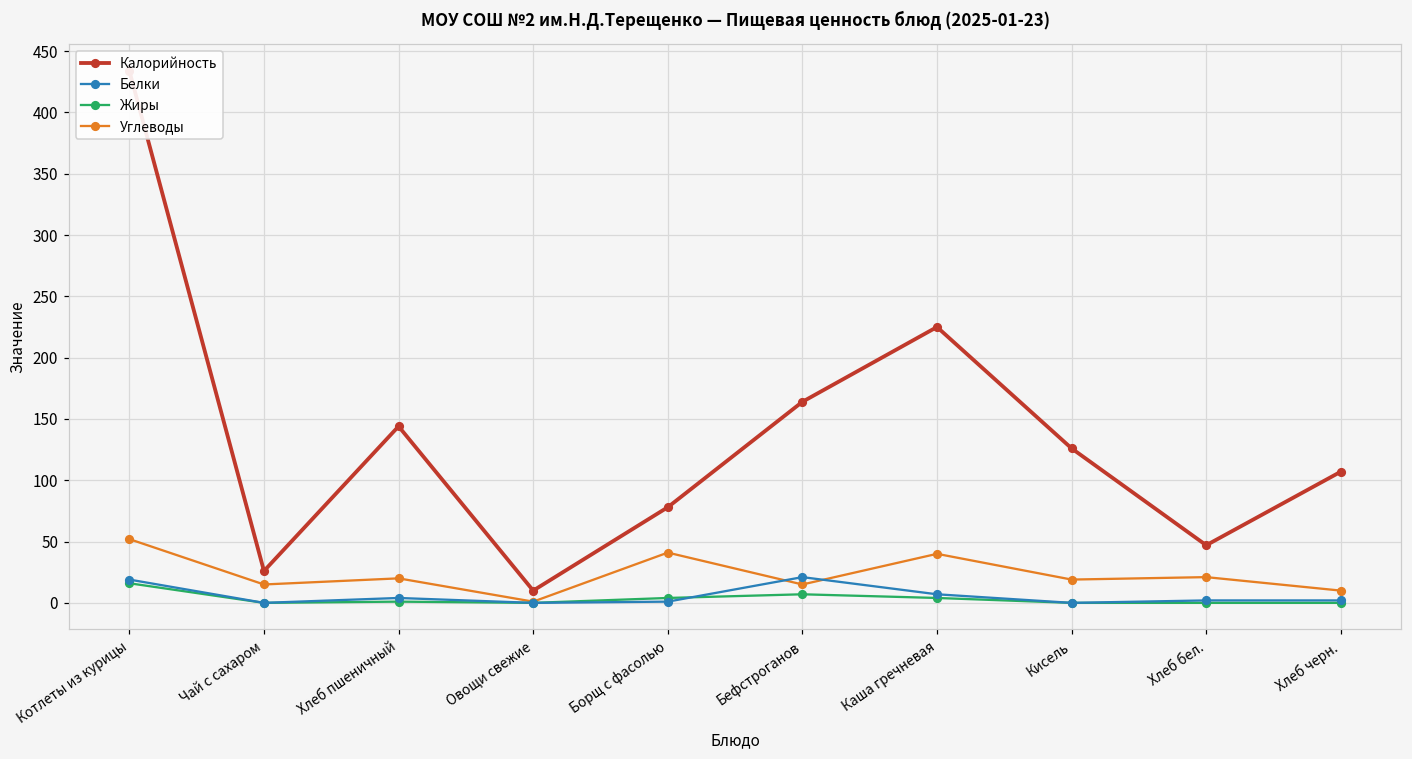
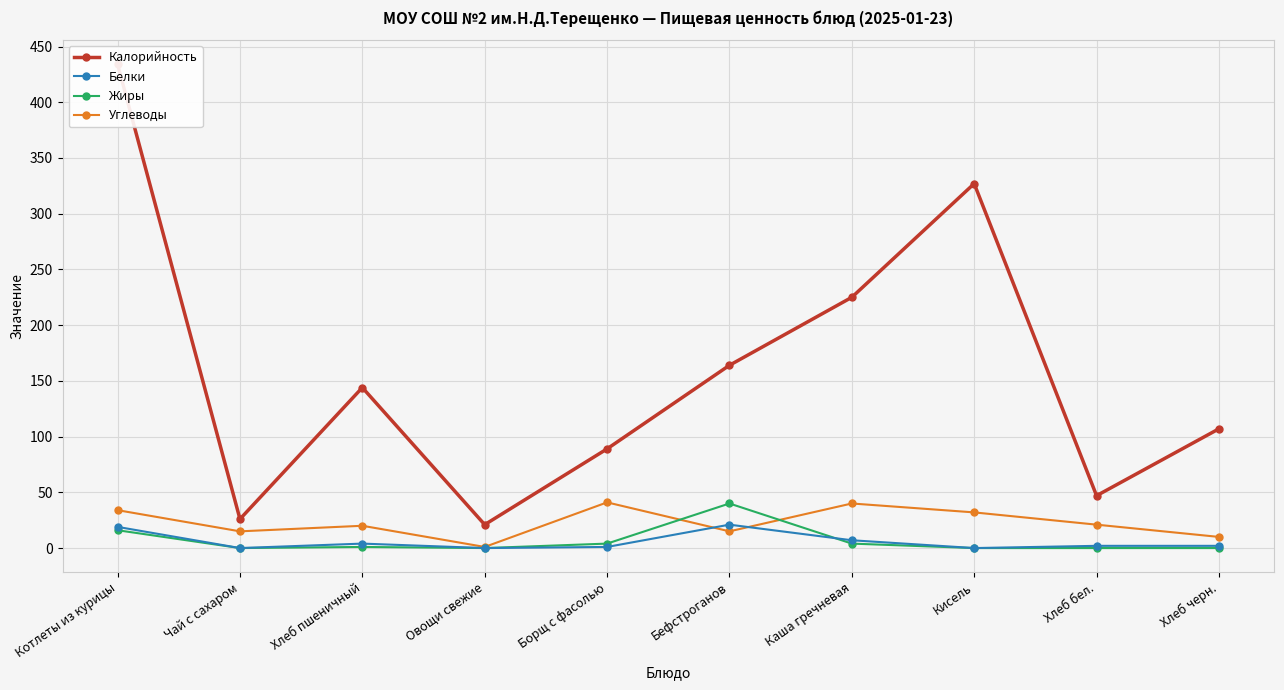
Углеводы, Котлеты из курицы: 52 -> 34
Калорийность, Овощи свежие: 10 -> 21
Калорийность, Борщ с фасолью: 78 -> 89
Жиры, Бефстроганов: 7 -> 40
Калорийность, Кисель: 126 -> 327
Углеводы, Кисель: 19 -> 32
